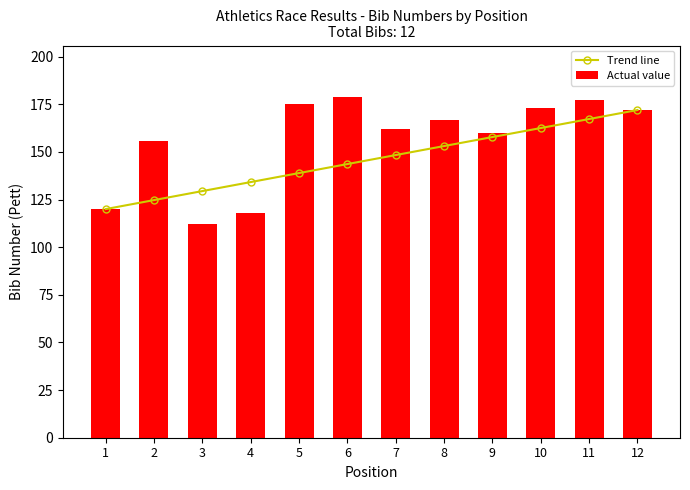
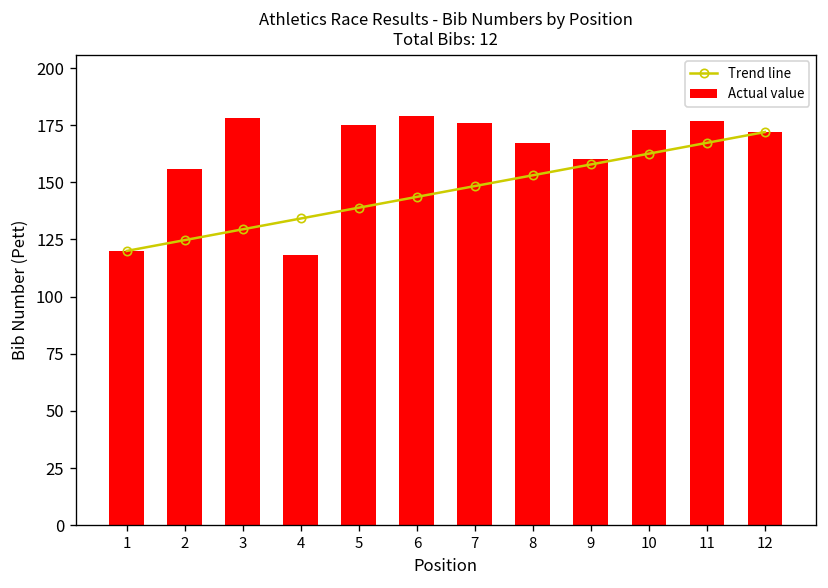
Actual value, 3: 112 -> 178
Actual value, 7: 162 -> 176
